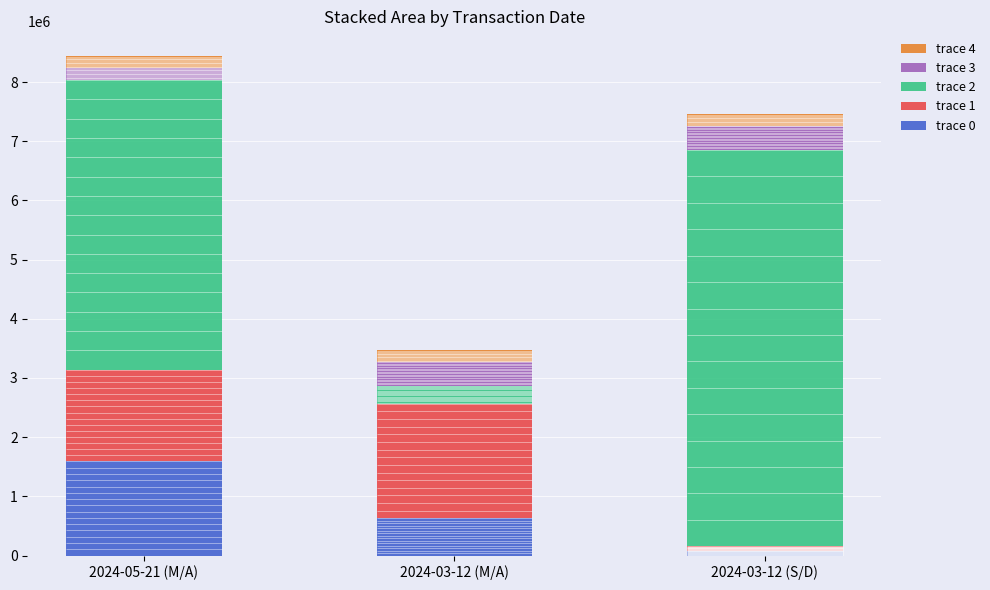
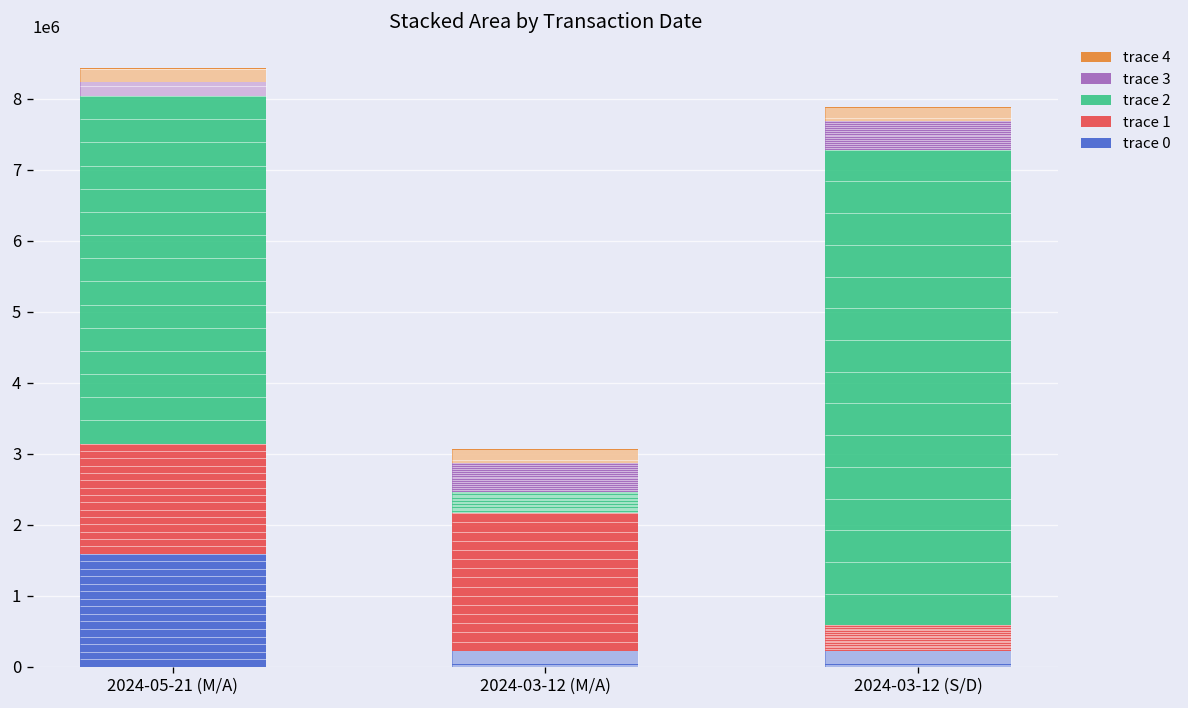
trace 0, 2024-03-12 (M/A): 600000 -> 200000
trace 0, 2024-03-12 (S/D): 100000 -> 200000
trace 1, 2024-03-12 (S/D): 100000 -> 400000
